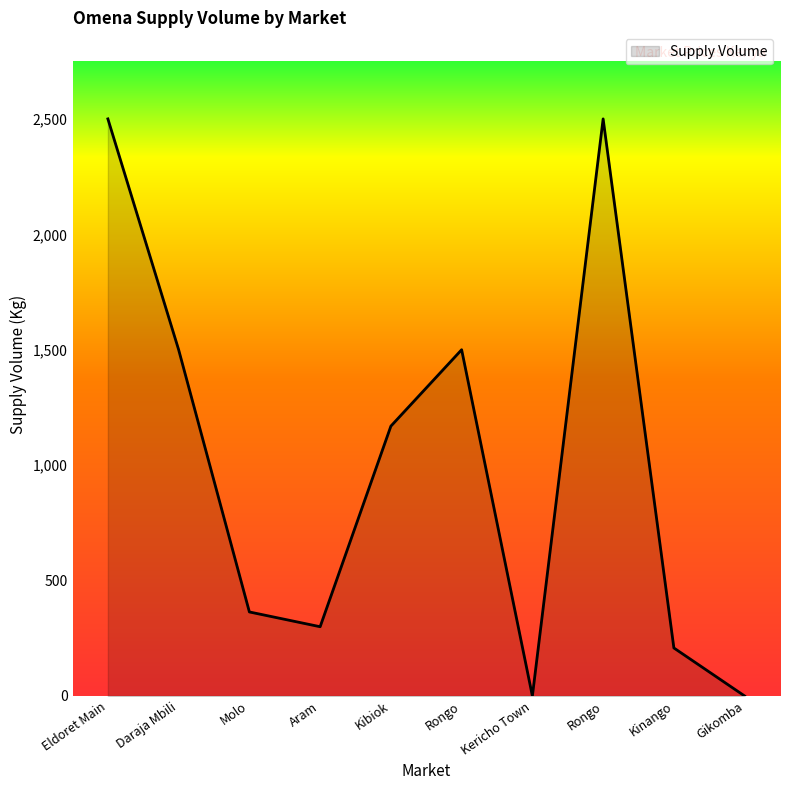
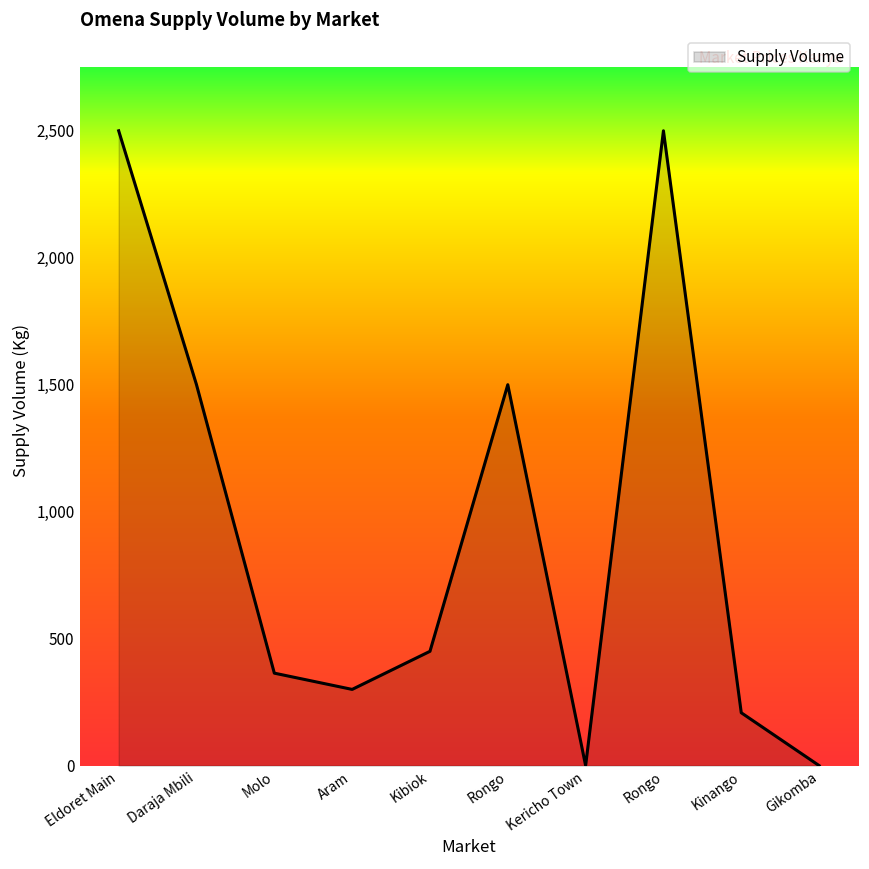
Kibiok: 1,170 -> 450
